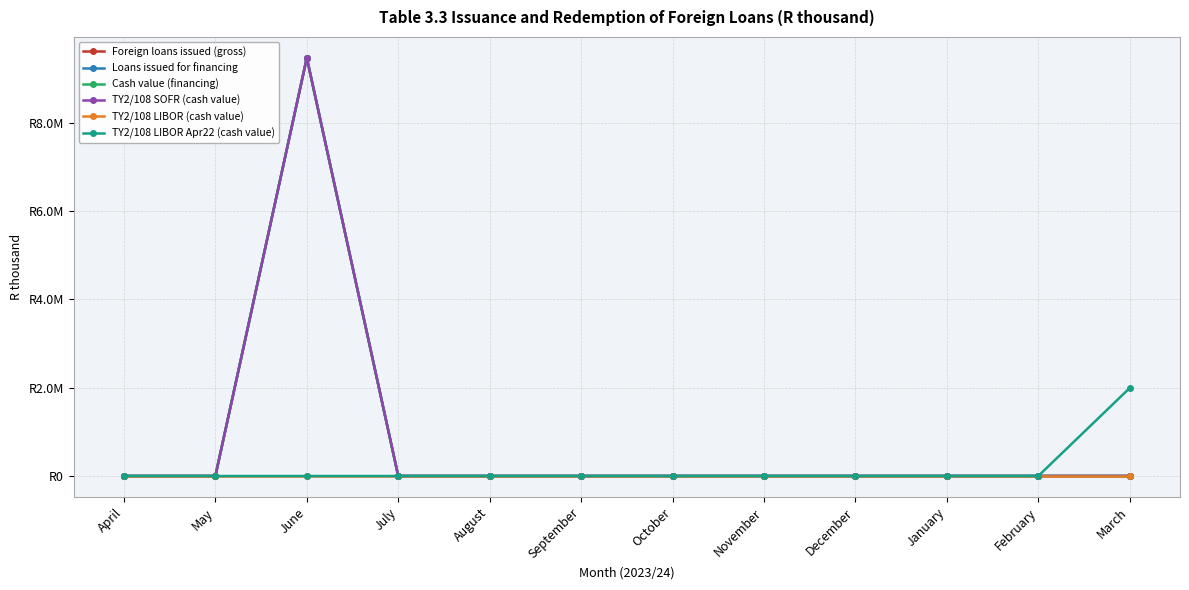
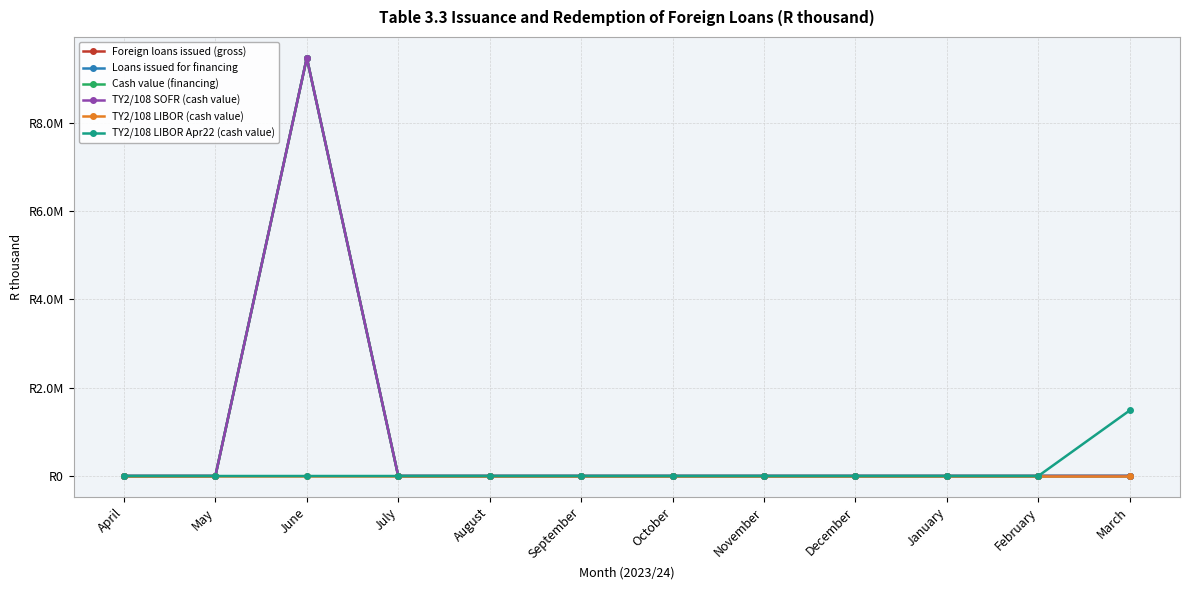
TY2/108 LIBOR Apr22 (cash value), March: R2000000 -> R1500000
